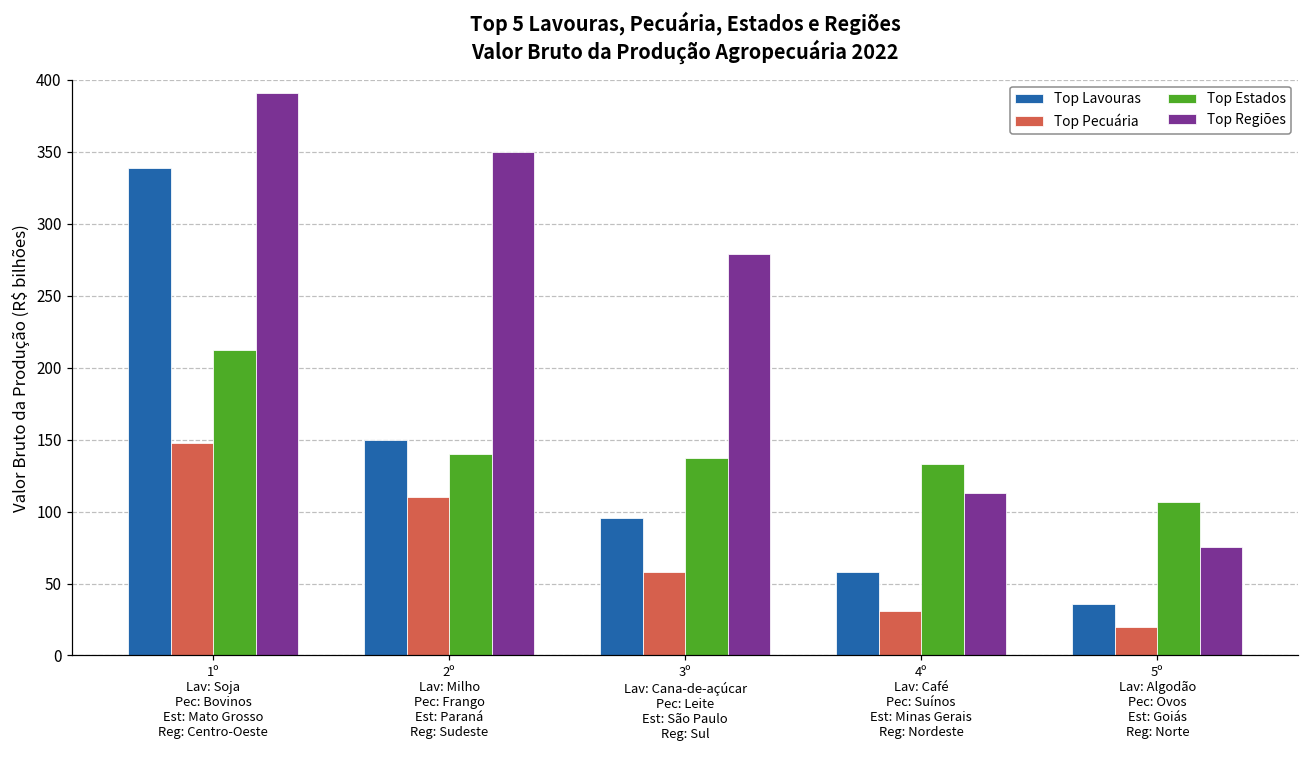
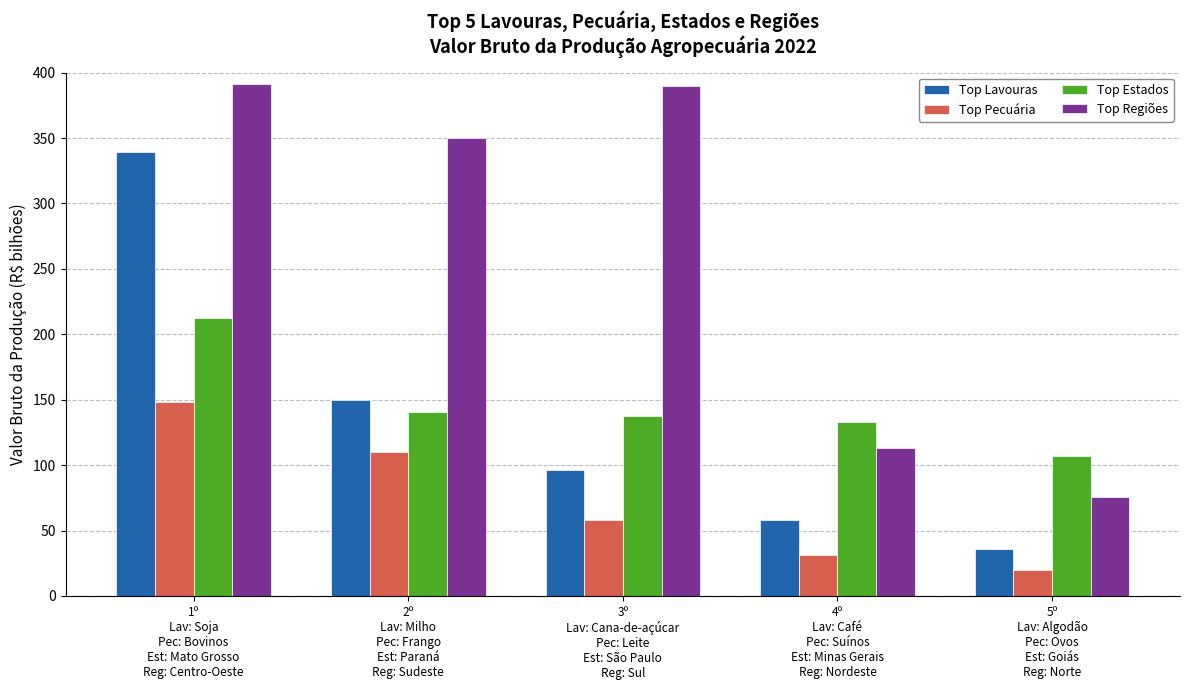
Top Regiões, 3º Lav: Cana-de-açúcar Pec: Leite Est: São Paulo Reg: Sul: 279 -> 390
